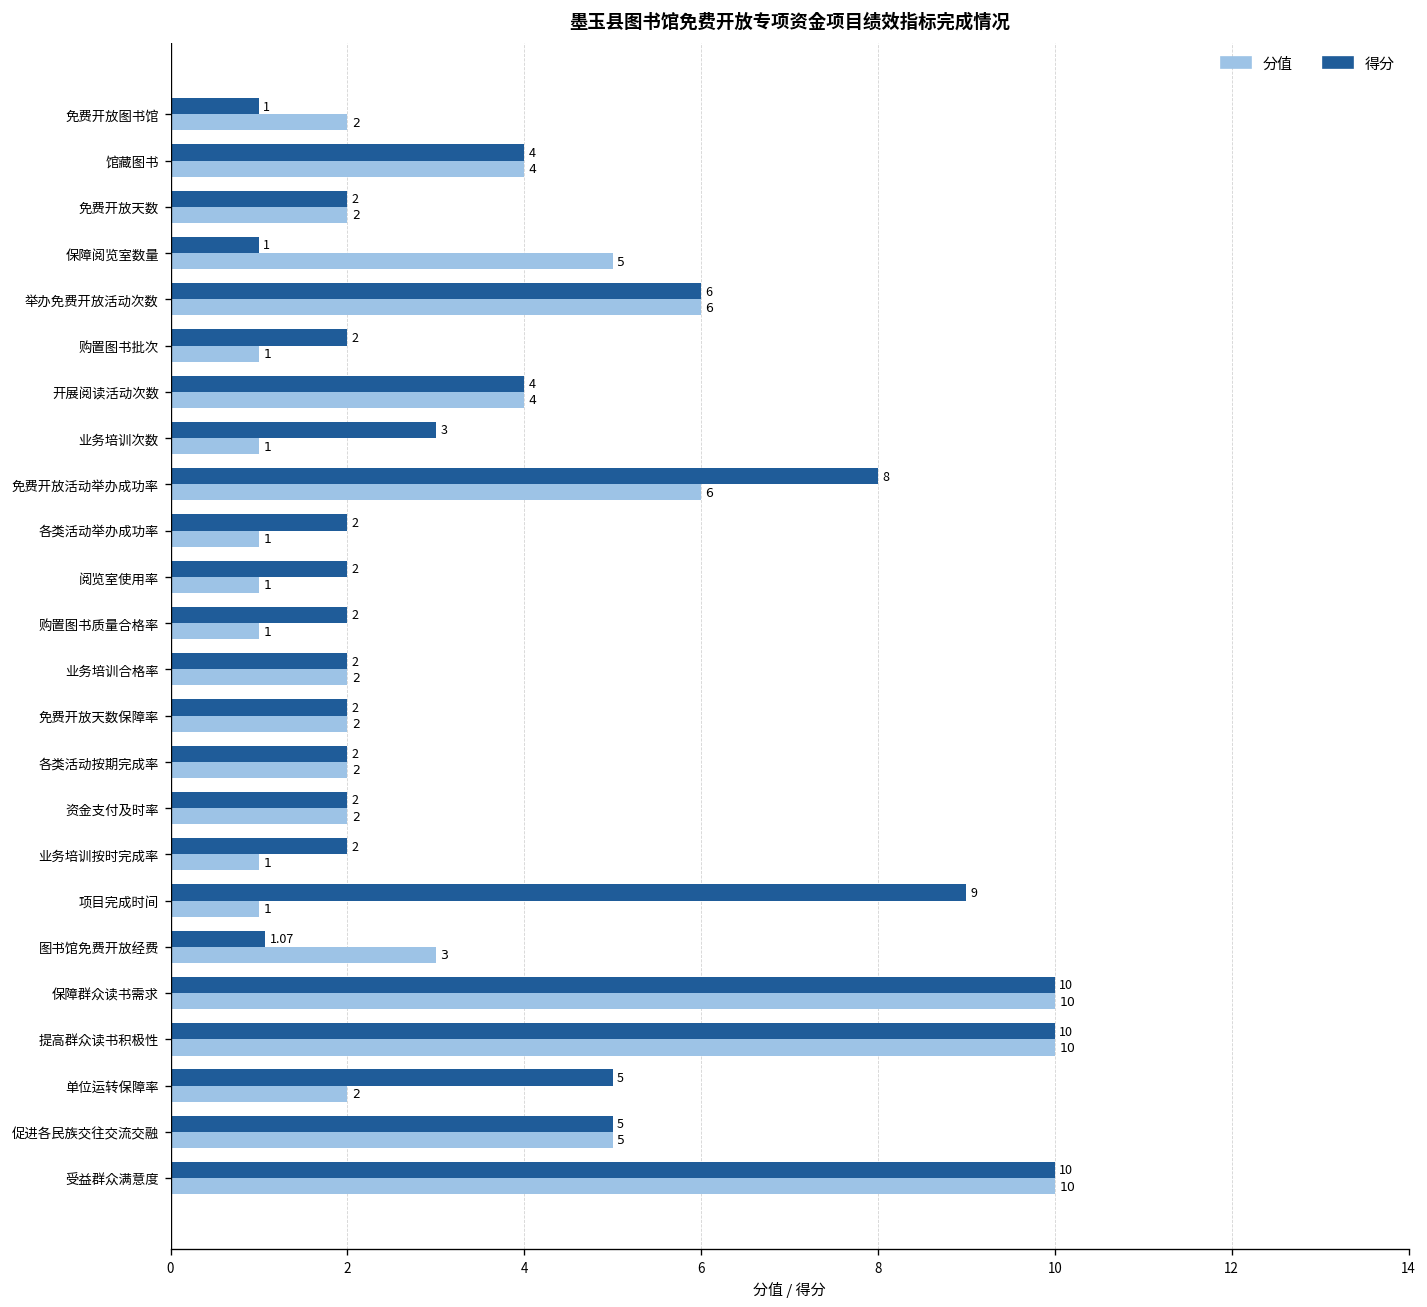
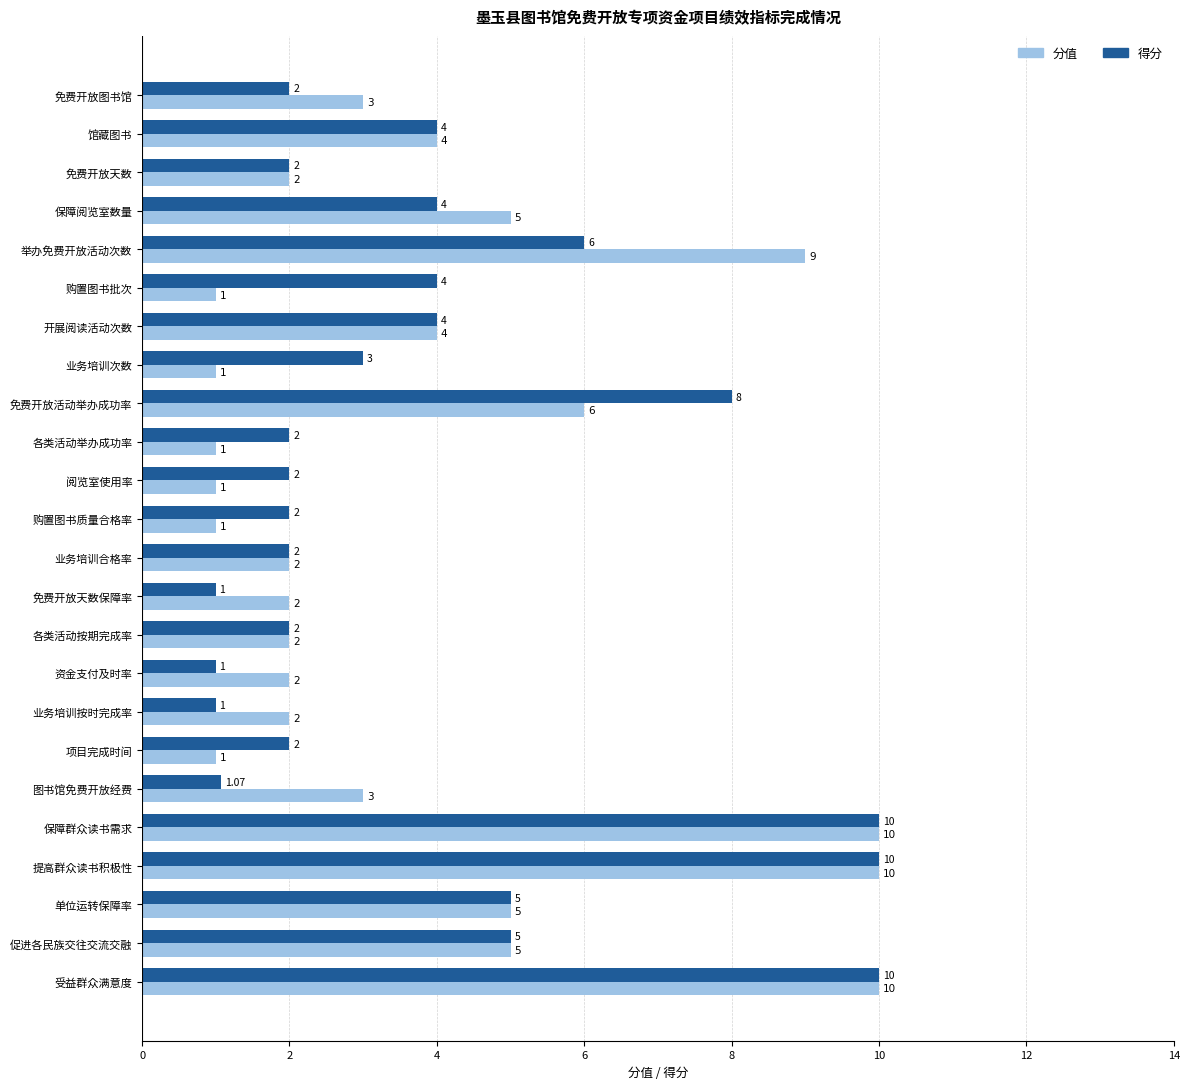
得分, 免费开放图书馆: 1 -> 2
分值, 免费开放图书馆: 2 -> 3
得分, 保障阅览室数量: 1 -> 4
分值, 举办免费开放活动次数: 6 -> 9
得分, 购置图书批次: 2 -> 4
得分, 免费开放天数保障率: 2 -> 1
得分, 资金支付及时率: 2 -> 1
得分, 业务培训按时完成率: 2 -> 1
分值, 业务培训按时完成率: 1 -> 2
得分, 项目完成时间: 9 -> 2
分值, 单位运转保障率: 2 -> 5
